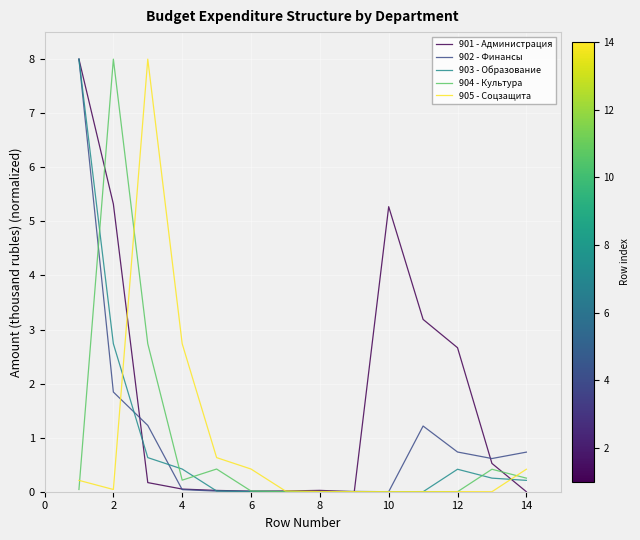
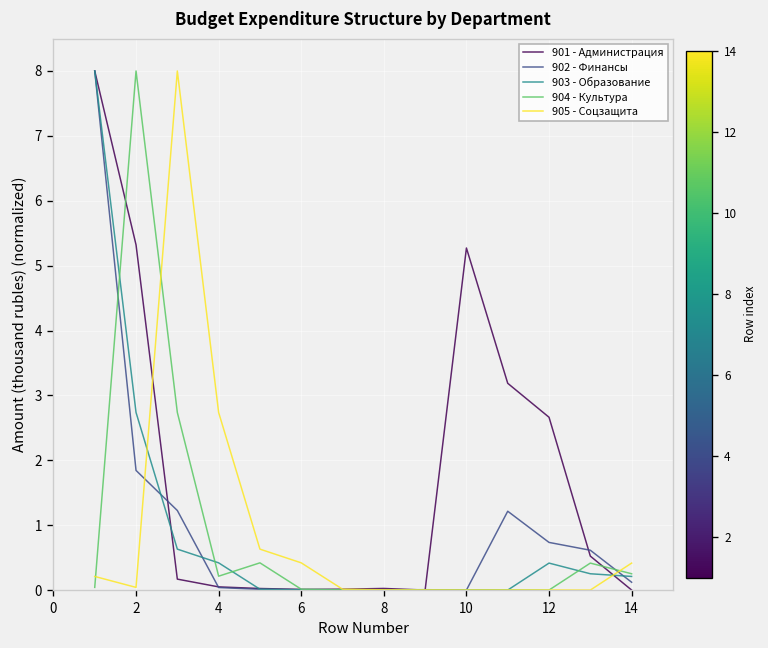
902 - Финансы, 14: 0.7 -> 0.1
